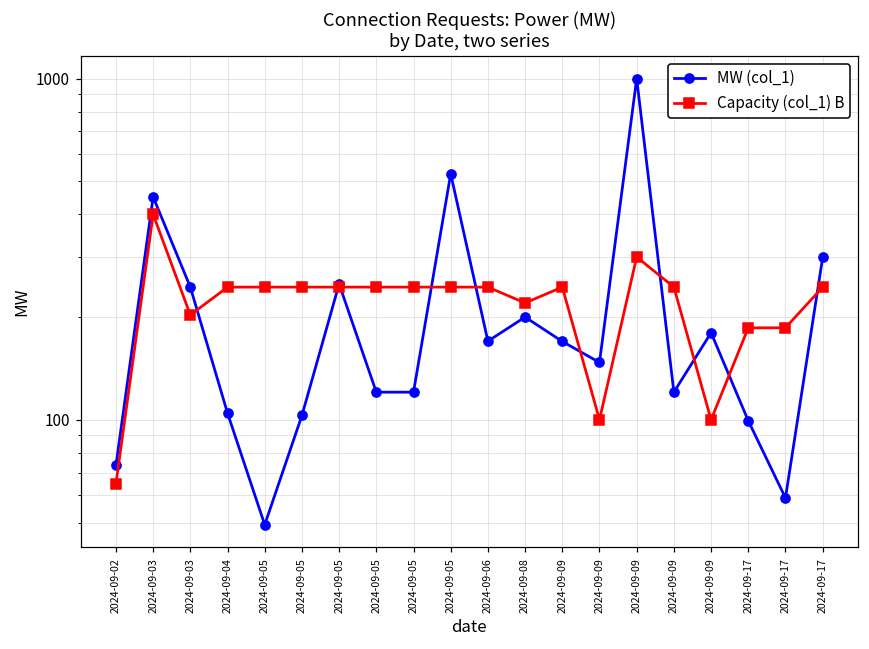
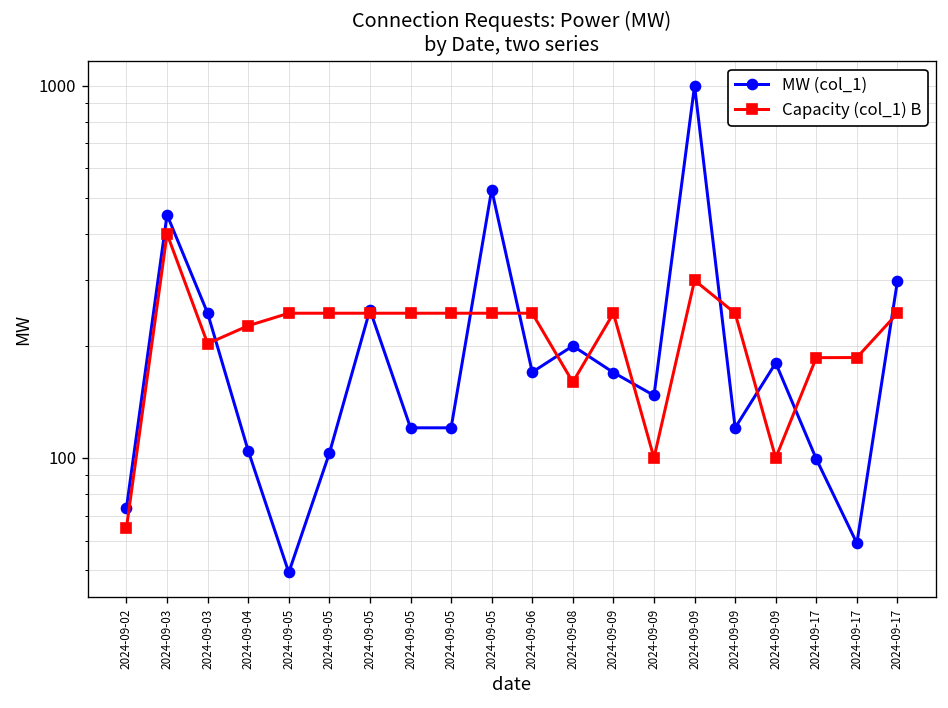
Capacity (col_1) B, 2024-09-04: 240 -> 230
Capacity (col_1) B, 2024-09-08: 220 -> 160
